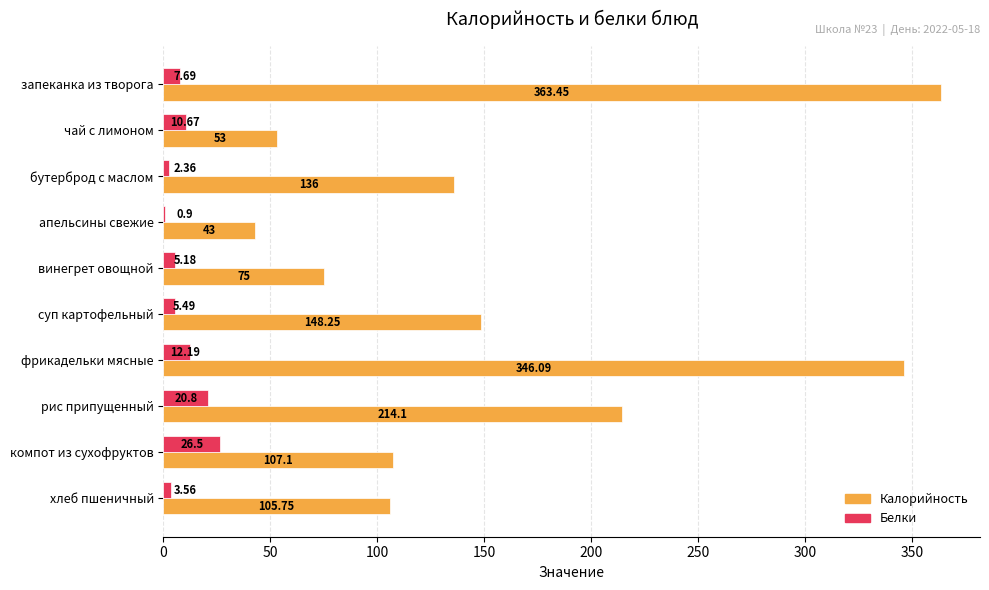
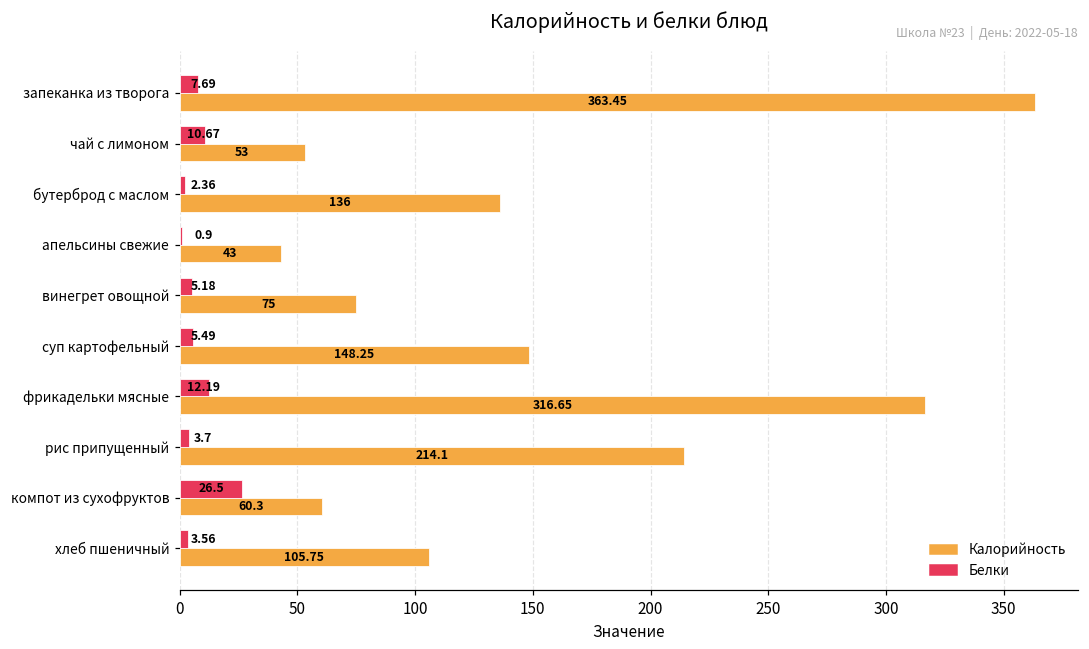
Калорийность, фрикадельки мясные: 346.09 -> 316.65
Белки, рис припущенный: 20.8 -> 3.7
Калорийность, компот из сухофруктов: 107.1 -> 60.3
